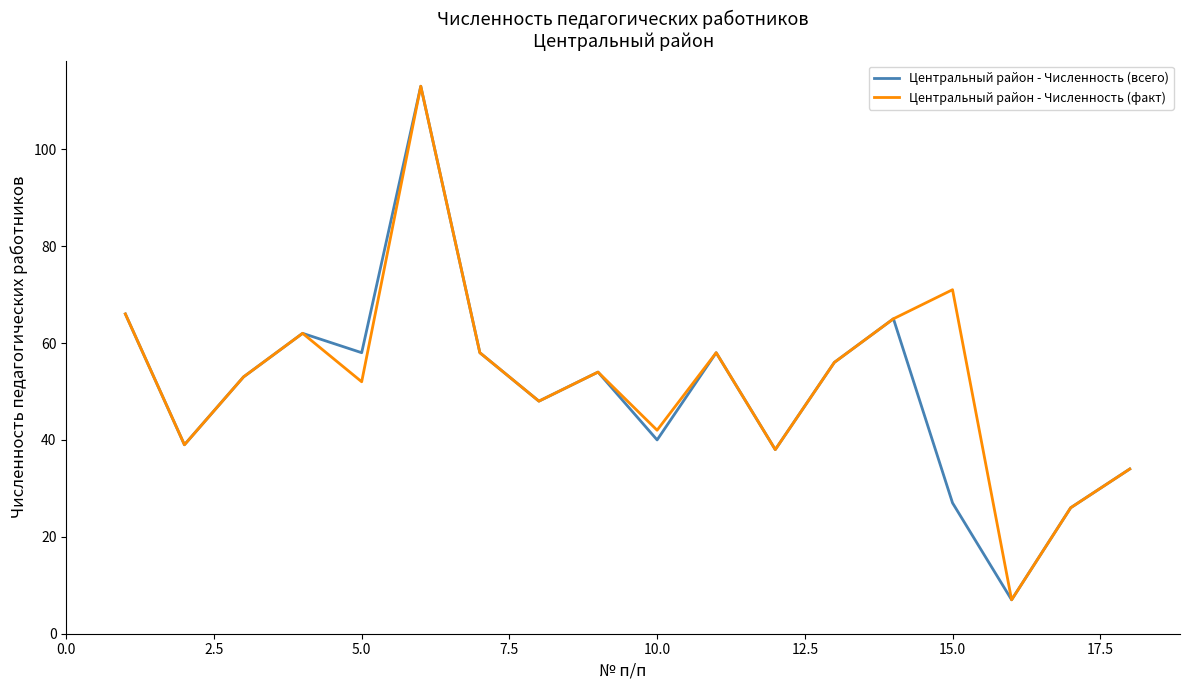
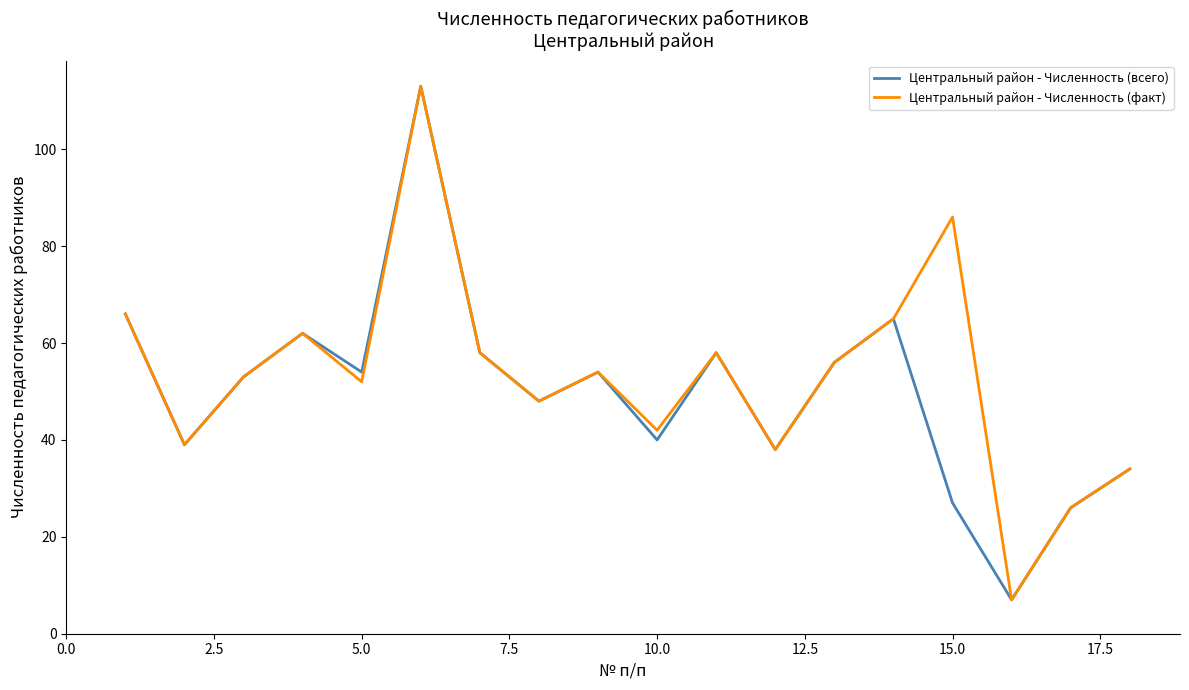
Центральный район - Численность (всего), 5.0: 58 -> 54
Центральный район - Численность (факт), 15.0: 71 -> 86
